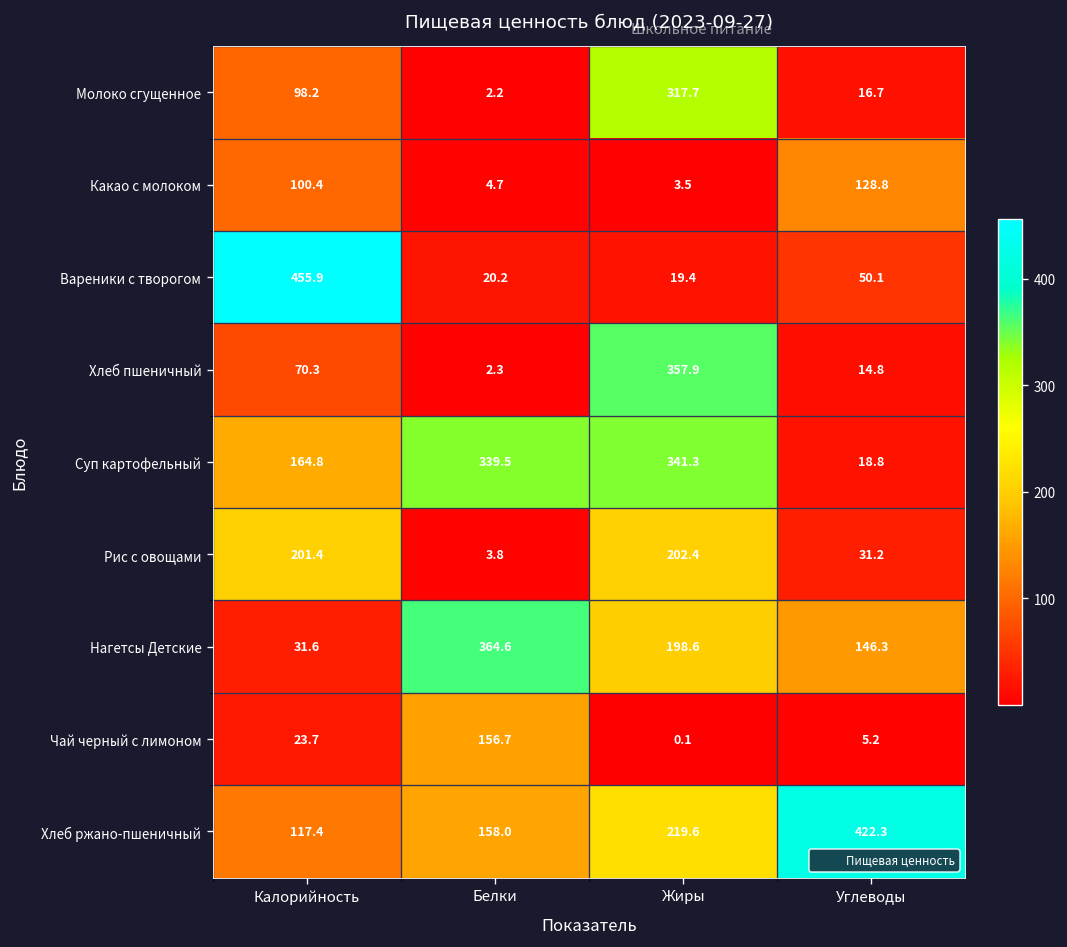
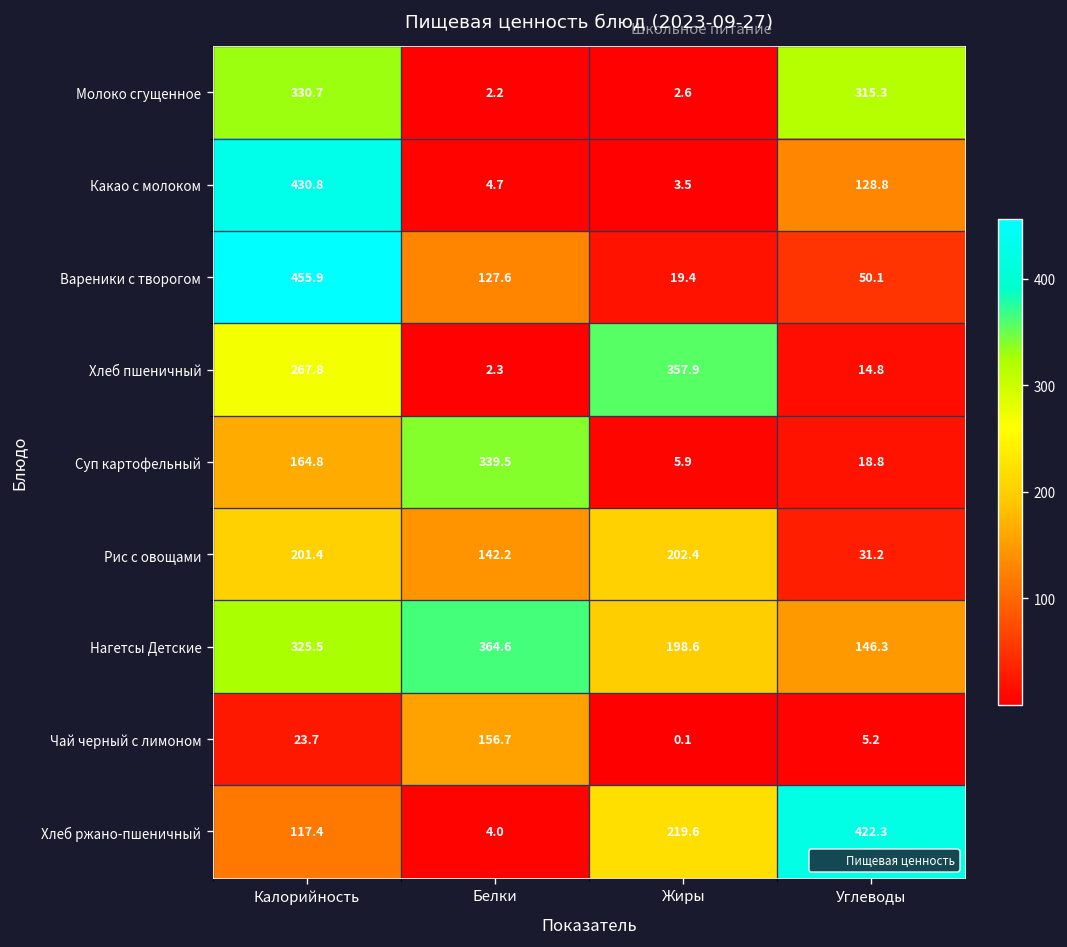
Молоко сгущенное, Калорийность: 98.2 -> 330.7
Молоко сгущенное, Жиры: 317.7 -> 2.6
Молоко сгущенное, Углеводы: 16.7 -> 315.3
Какао с молоком, Калорийность: 100.4 -> 430.8
Вареники с творогом, Белки: 20.2 -> 127.6
Хлеб пшеничный, Калорийность: 70.3 -> 267.8
Суп картофельный, Жиры: 341.3 -> 5.9
Рис с овощами, Белки: 3.8 -> 142.2
Нагетсы Детские, Калорийность: 31.6 -> 325.5
Хлеб ржано-пшеничный, Белки: 158.0 -> 4.0
